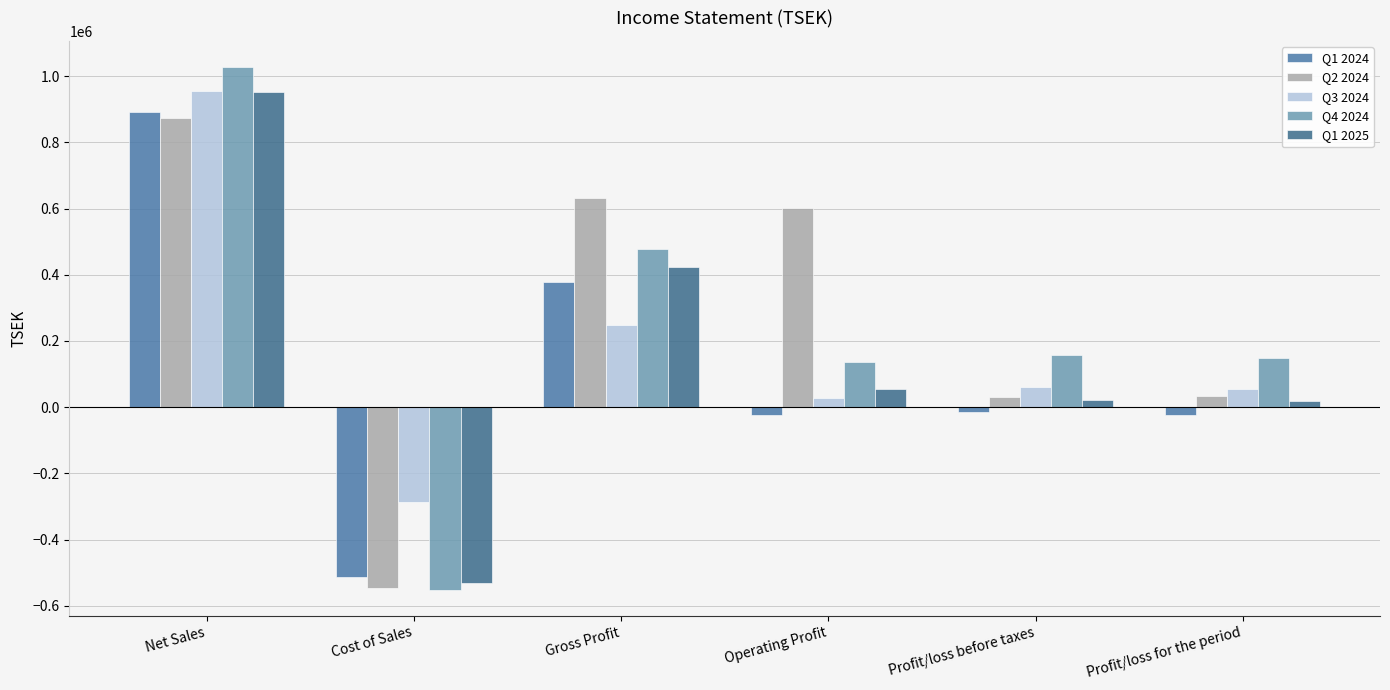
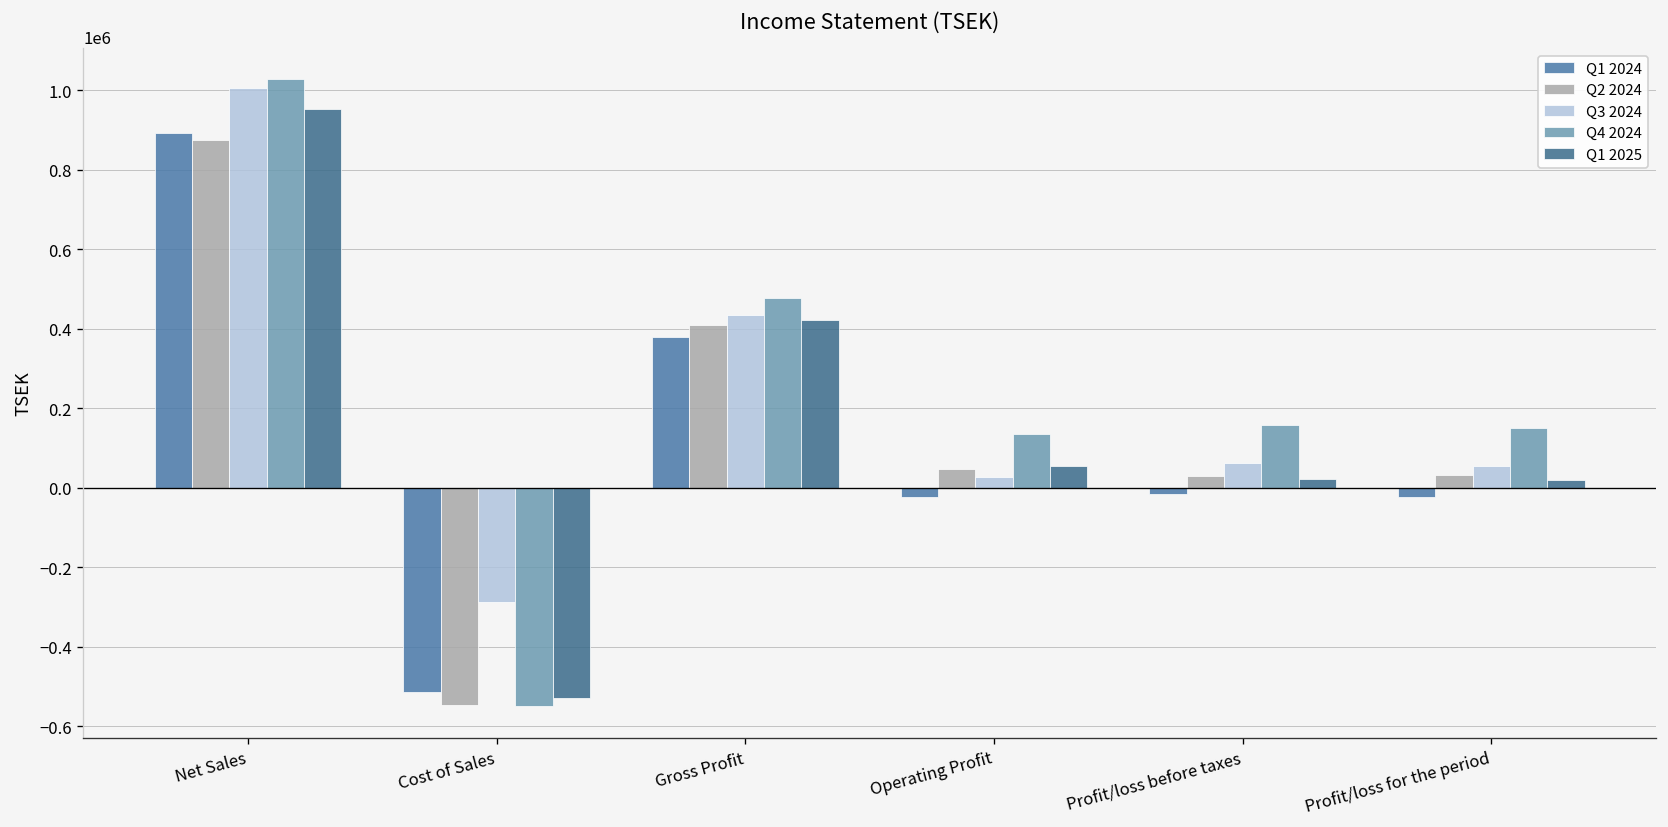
Q3 2024, Net Sales: 950000 -> 1010000
Q2 2024, Gross Profit: 630000 -> 410000
Q3 2024, Gross Profit: 250000 -> 430000
Q2 2024, Operating Profit: 600000 -> 50000
